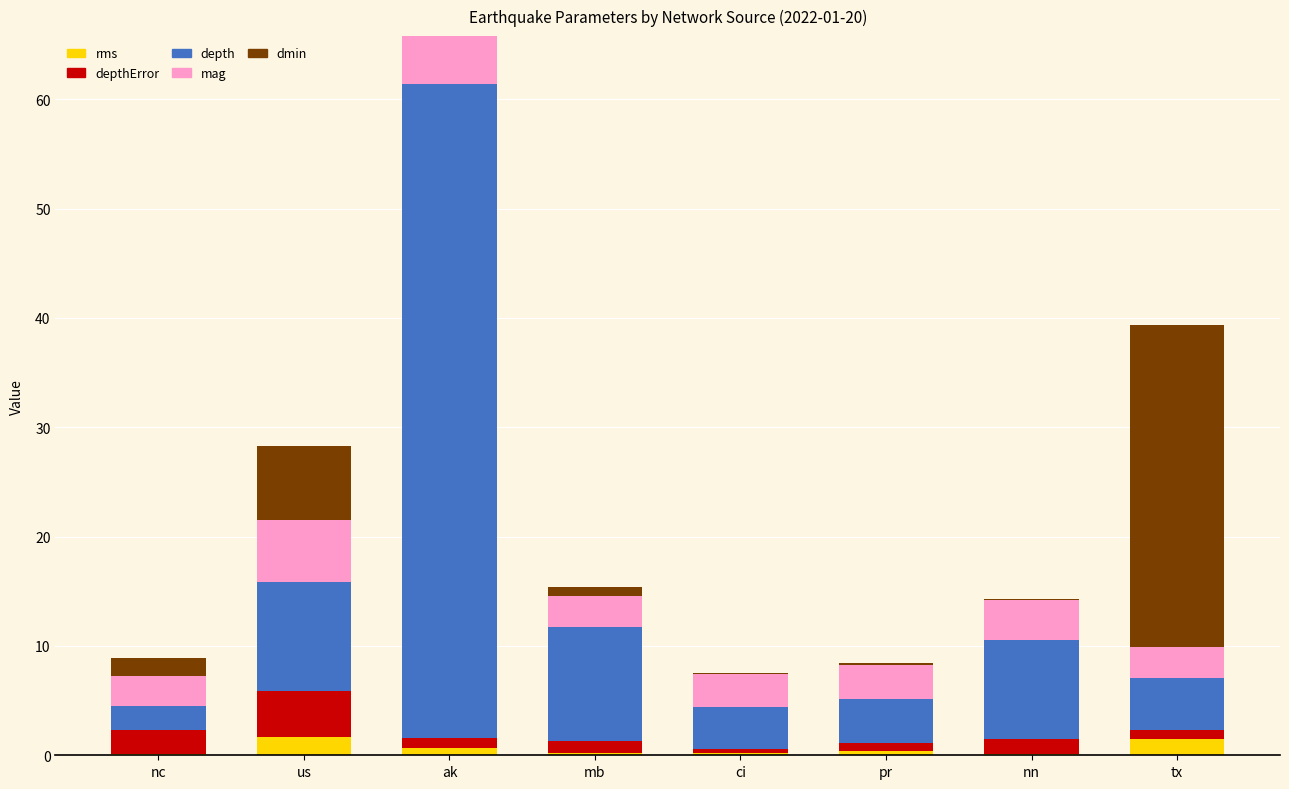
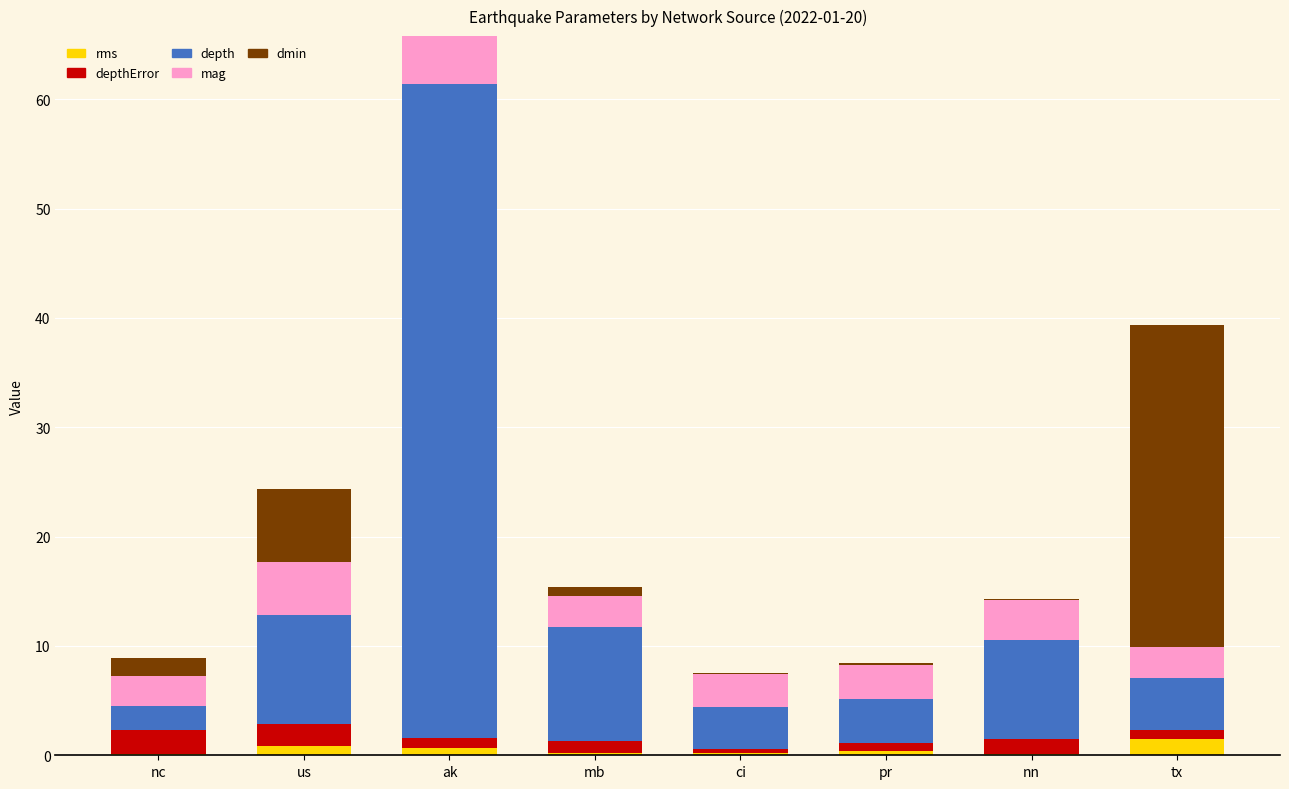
rms, us: 1.6 -> 0.8
depthError, us: 4.2 -> 2.0
mag, us: 5.7 -> 4.8
